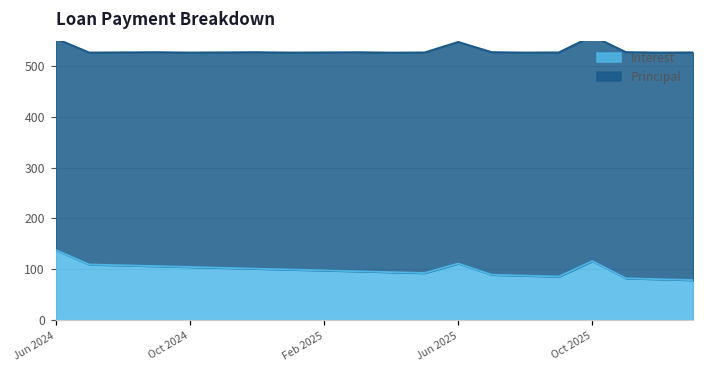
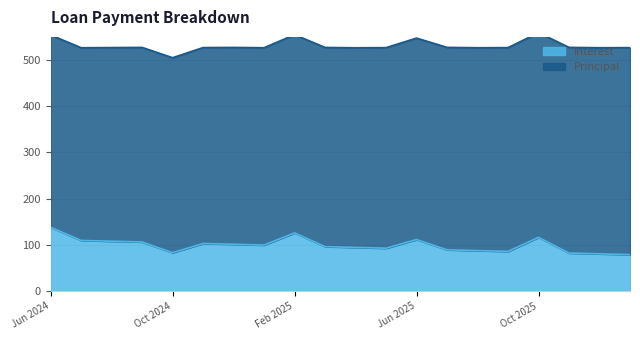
Interest, Oct 2024: 100 -> 80
Interest, Feb 2025: 100 -> 130
